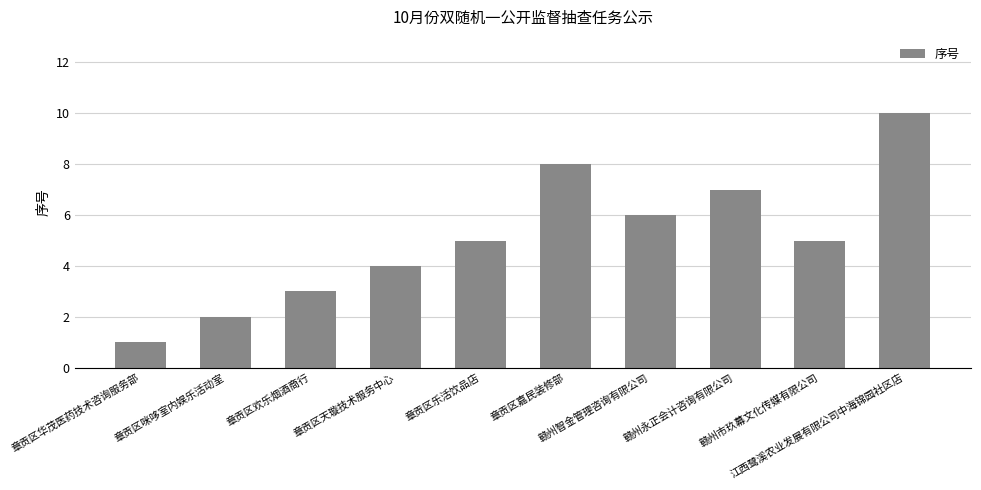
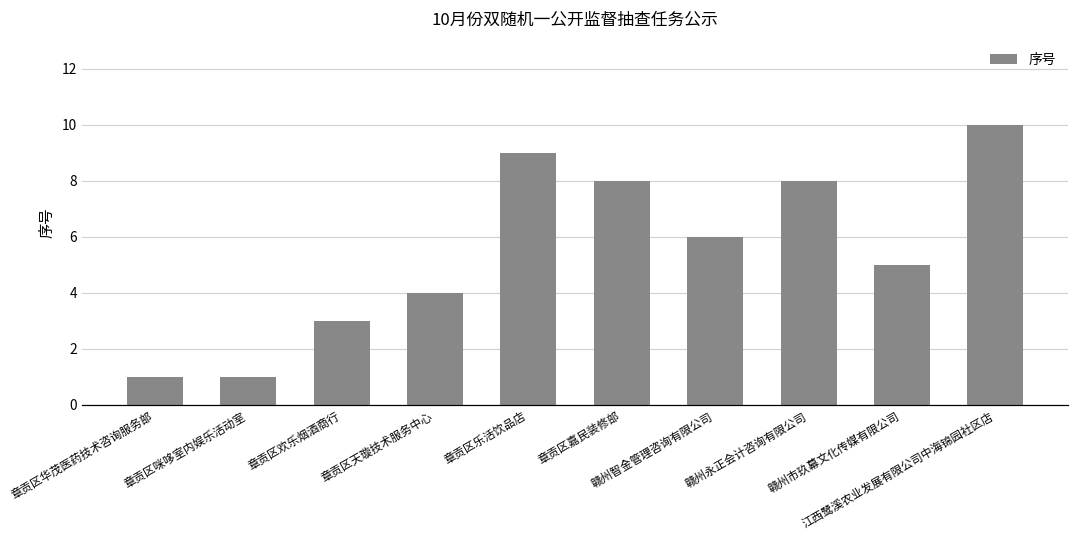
章贡区咪哆室内娱乐活动室: 2 -> 1
章贡区乐活饮品店: 5 -> 9
赣州永正会计咨询有限公司: 7 -> 8
